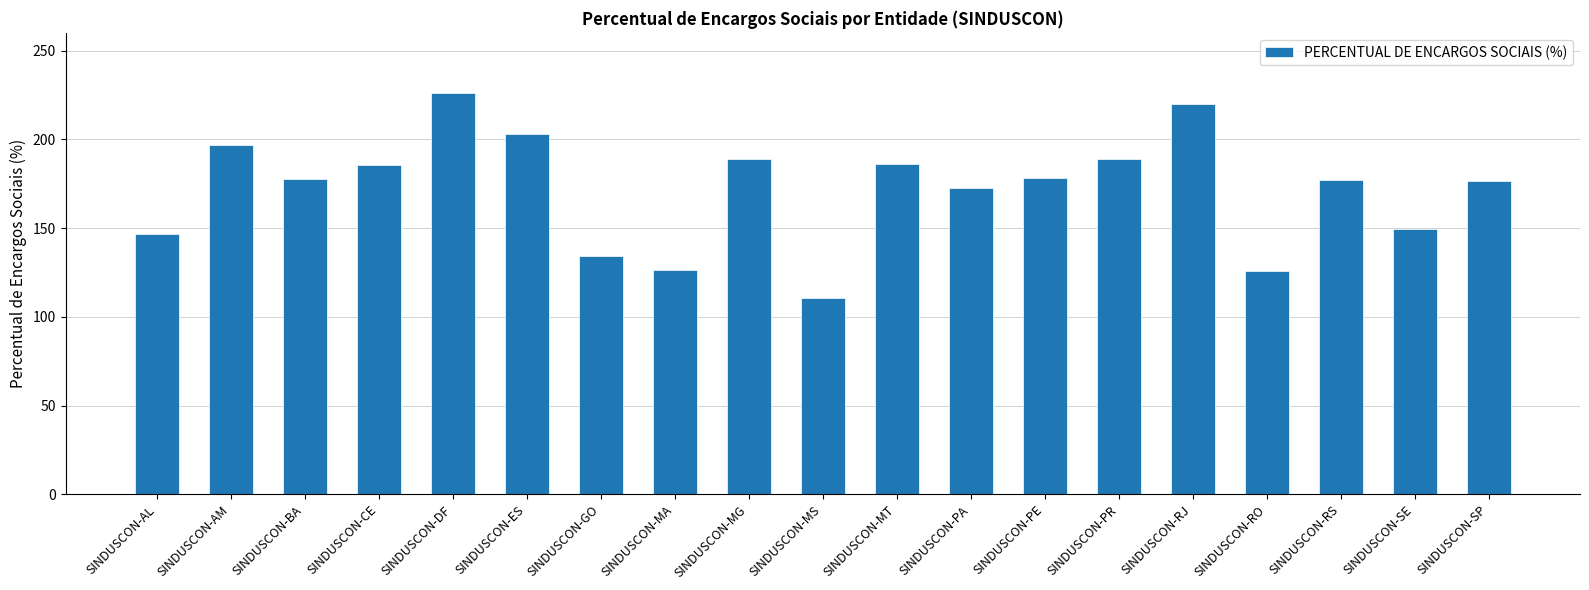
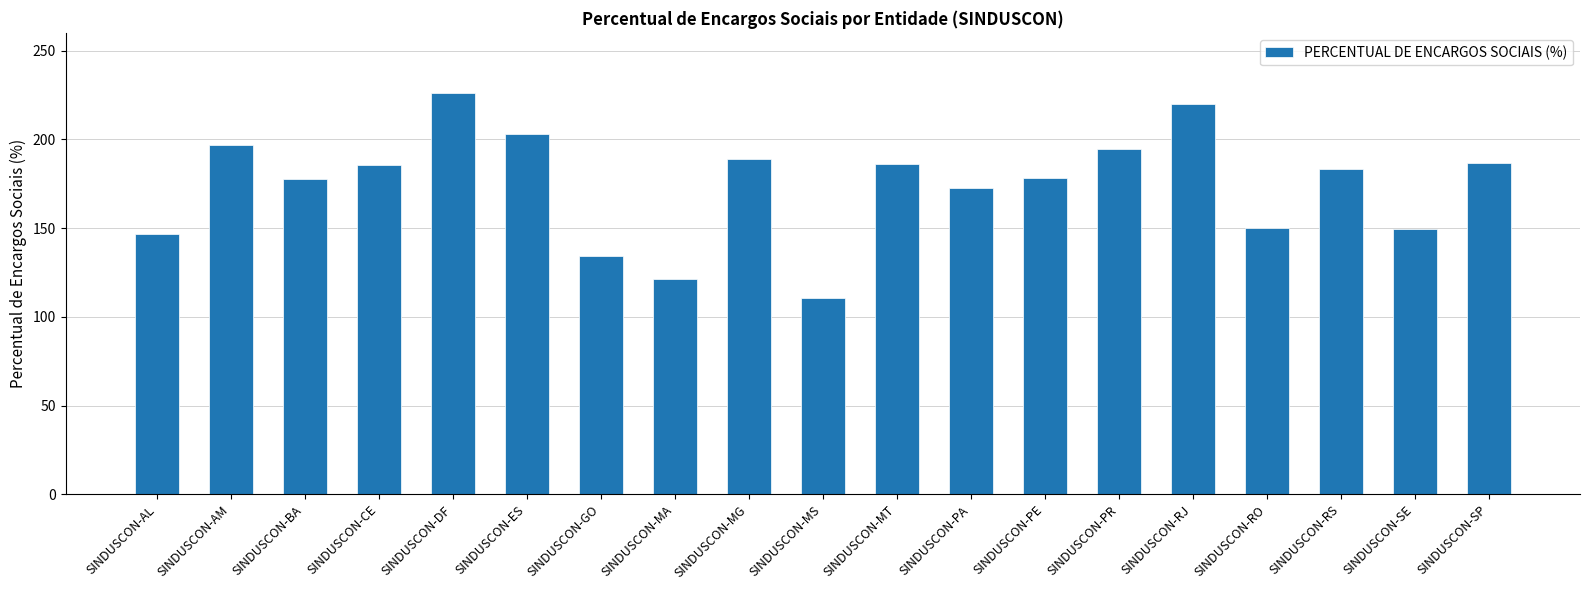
SINDUSCON-MA: 126 -> 121
SINDUSCON-PR: 189 -> 195
SINDUSCON-RO: 126 -> 150
SINDUSCON-RS: 177 -> 183
SINDUSCON-SP: 177 -> 187
